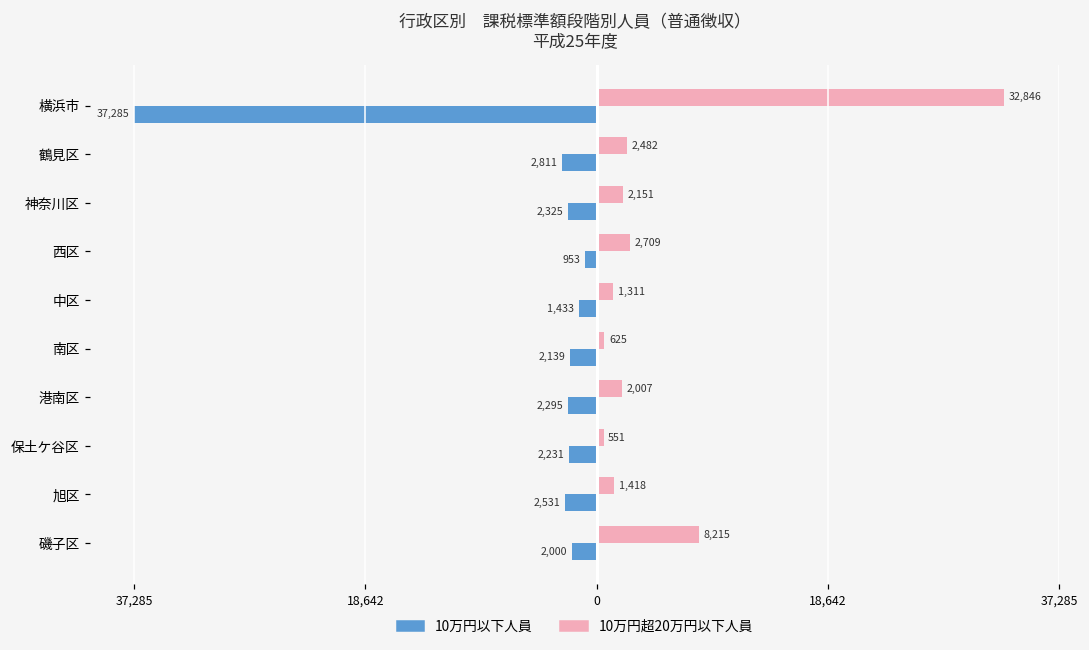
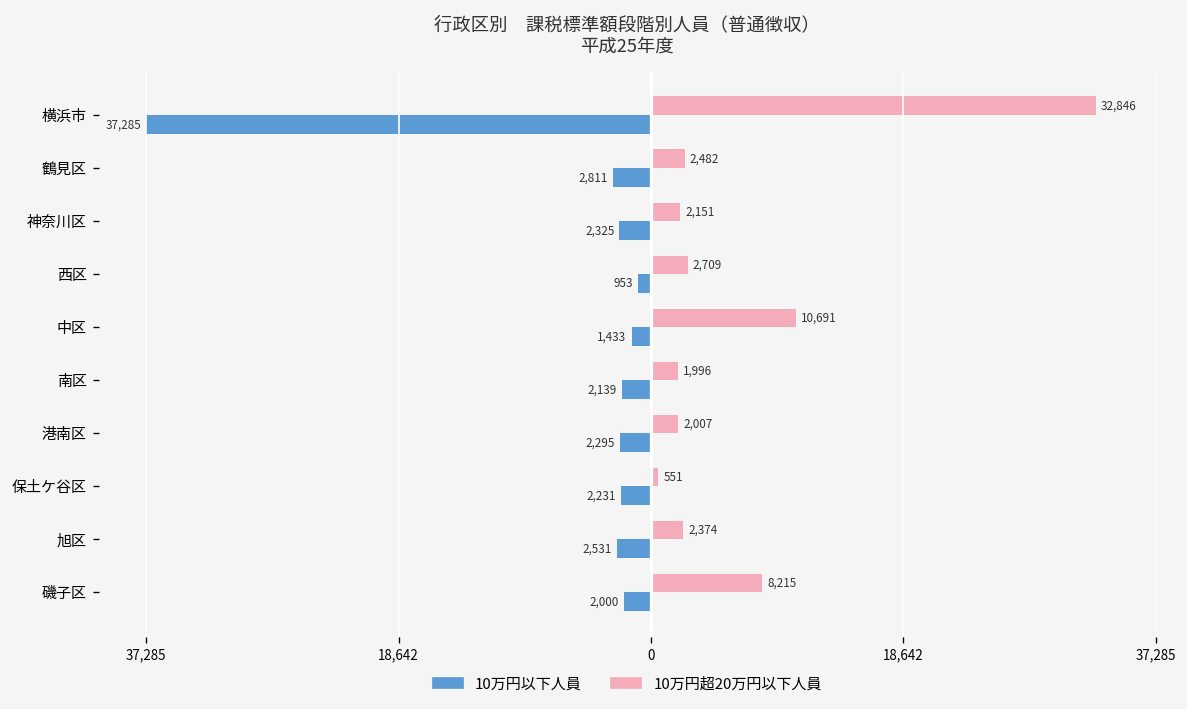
10万円超20万円以下人員, 中区: 1,311 -> 10,691
10万円超20万円以下人員, 南区: 625 -> 1,996
10万円超20万円以下人員, 旭区: 1,418 -> 2,374
